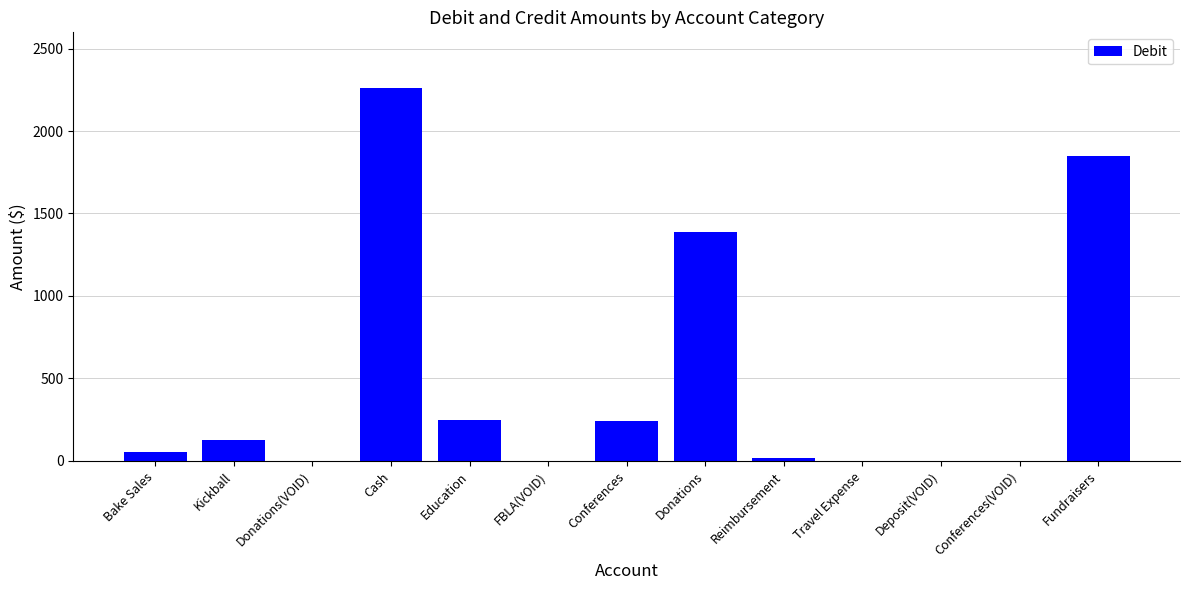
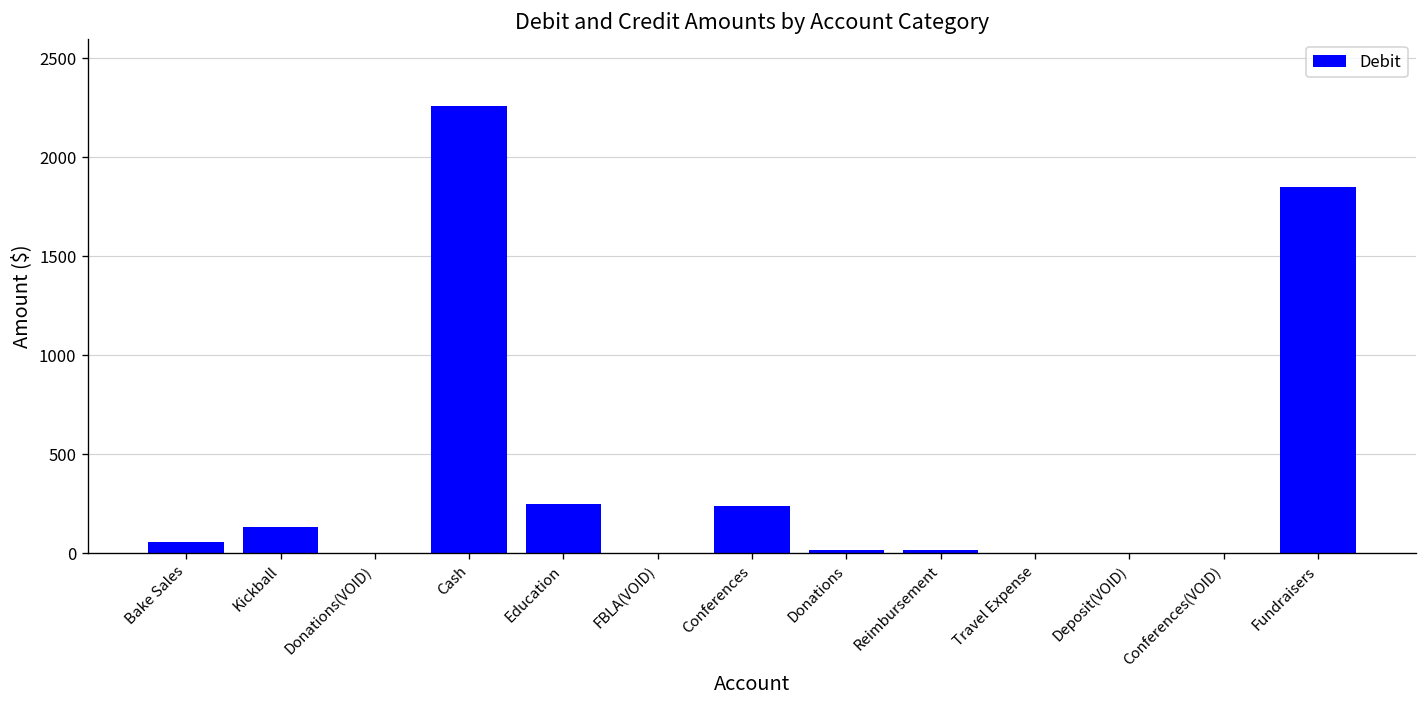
Donations: 1390 -> 20
